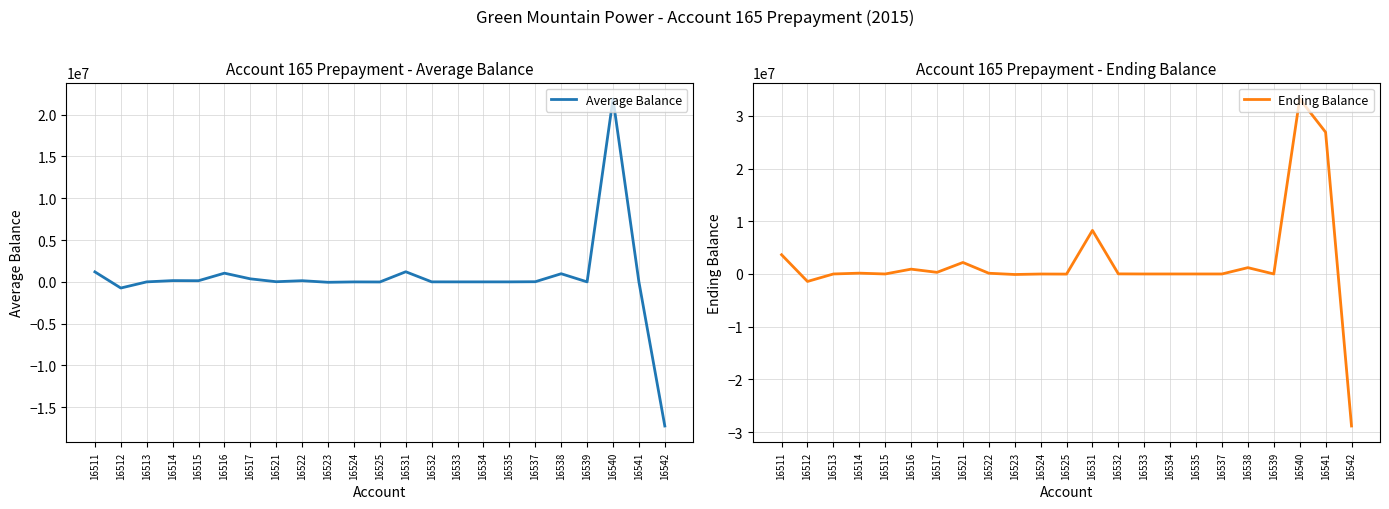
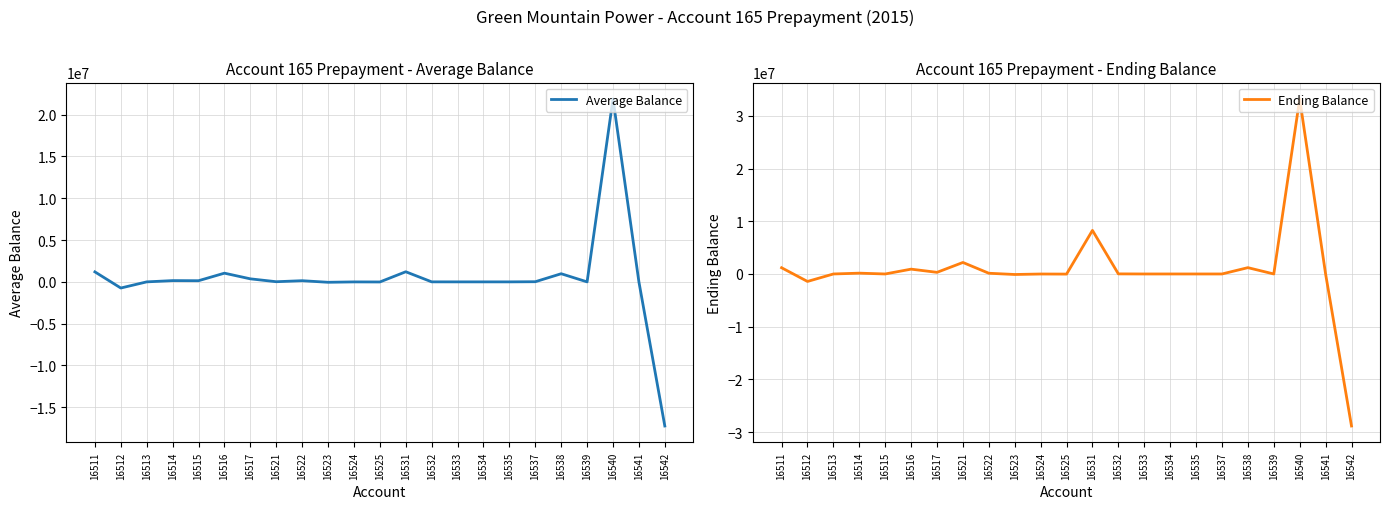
Account 165 Prepayment - Ending Balance, 16511: 4000000 -> 1000000
Account 165 Prepayment - Ending Balance, 16541: 27000000 -> 0
